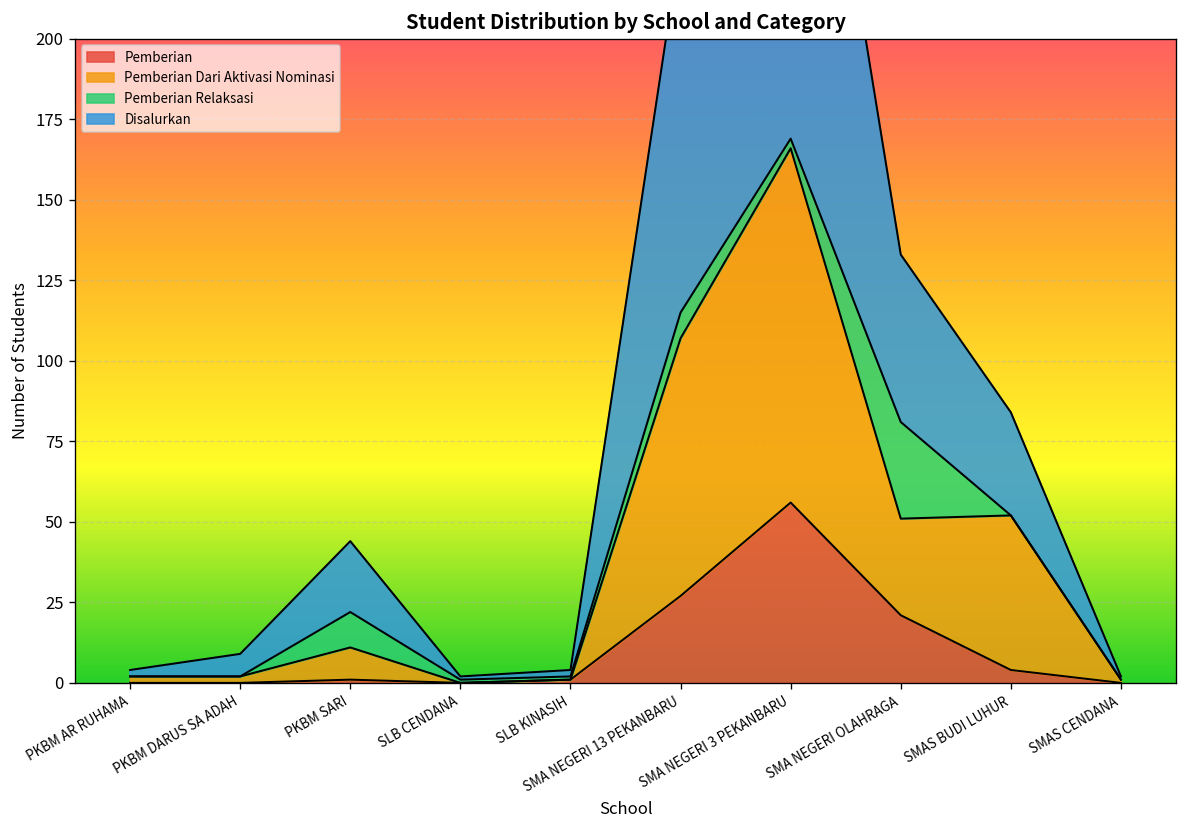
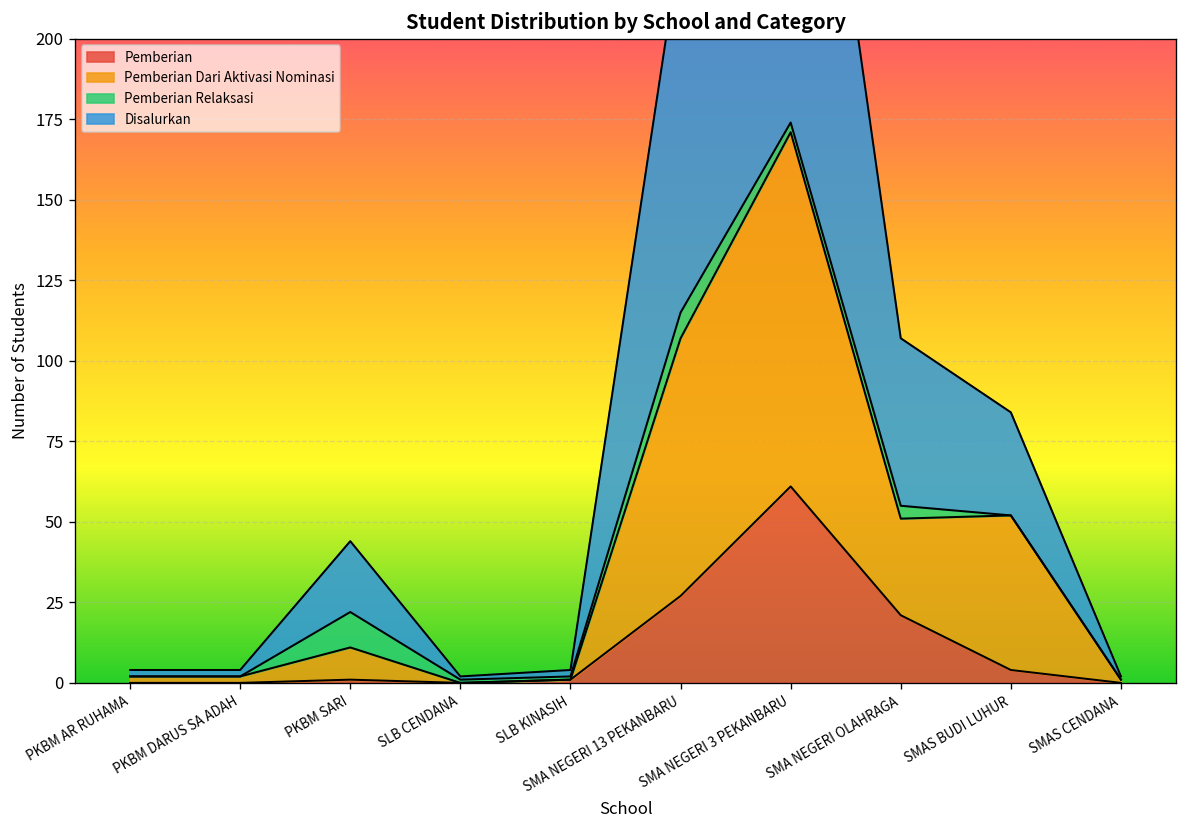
Disalurkan, PKBM DARUS SA ADAH: 7 -> 2
Pemberian, SMA NEGERI 3 PEKANBARU: 56 -> 61
Pemberian Relaksasi, SMA NEGERI OLAHRAGA: 30 -> 4
